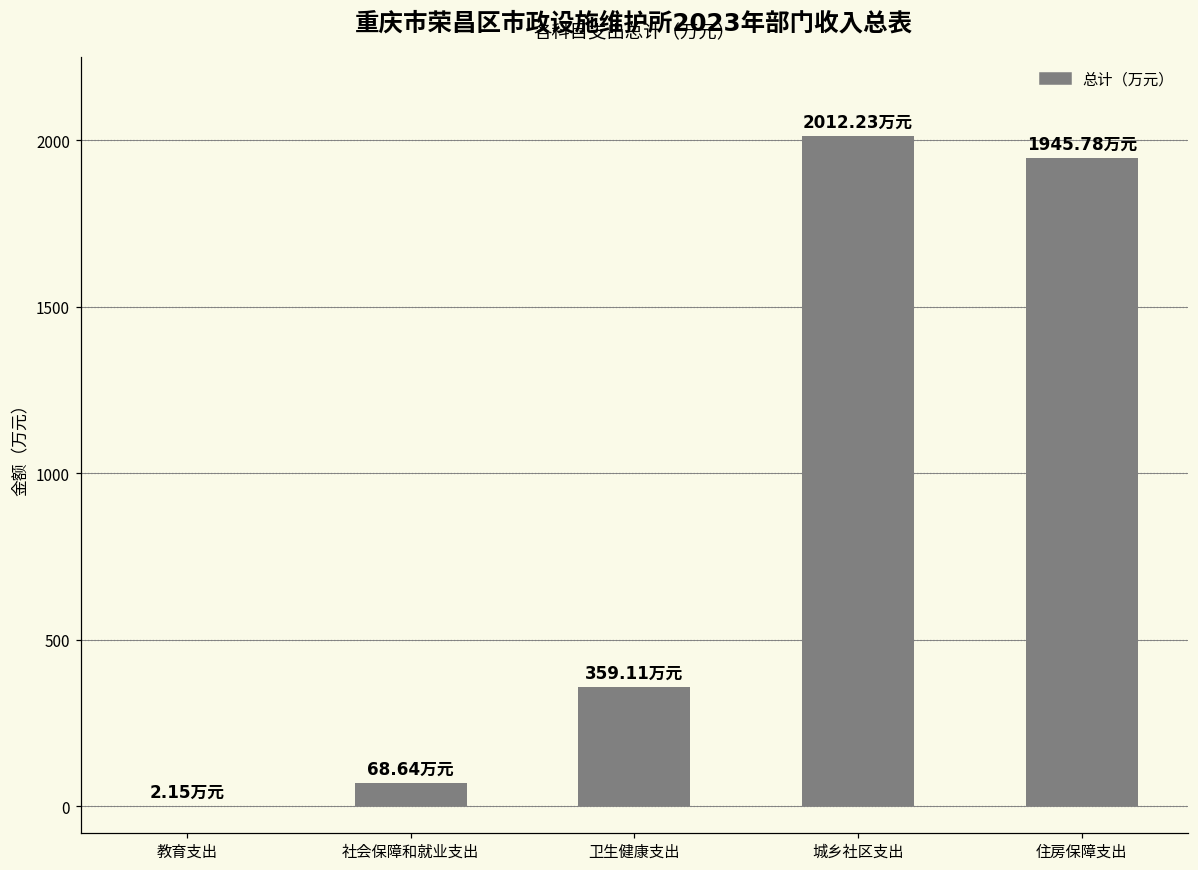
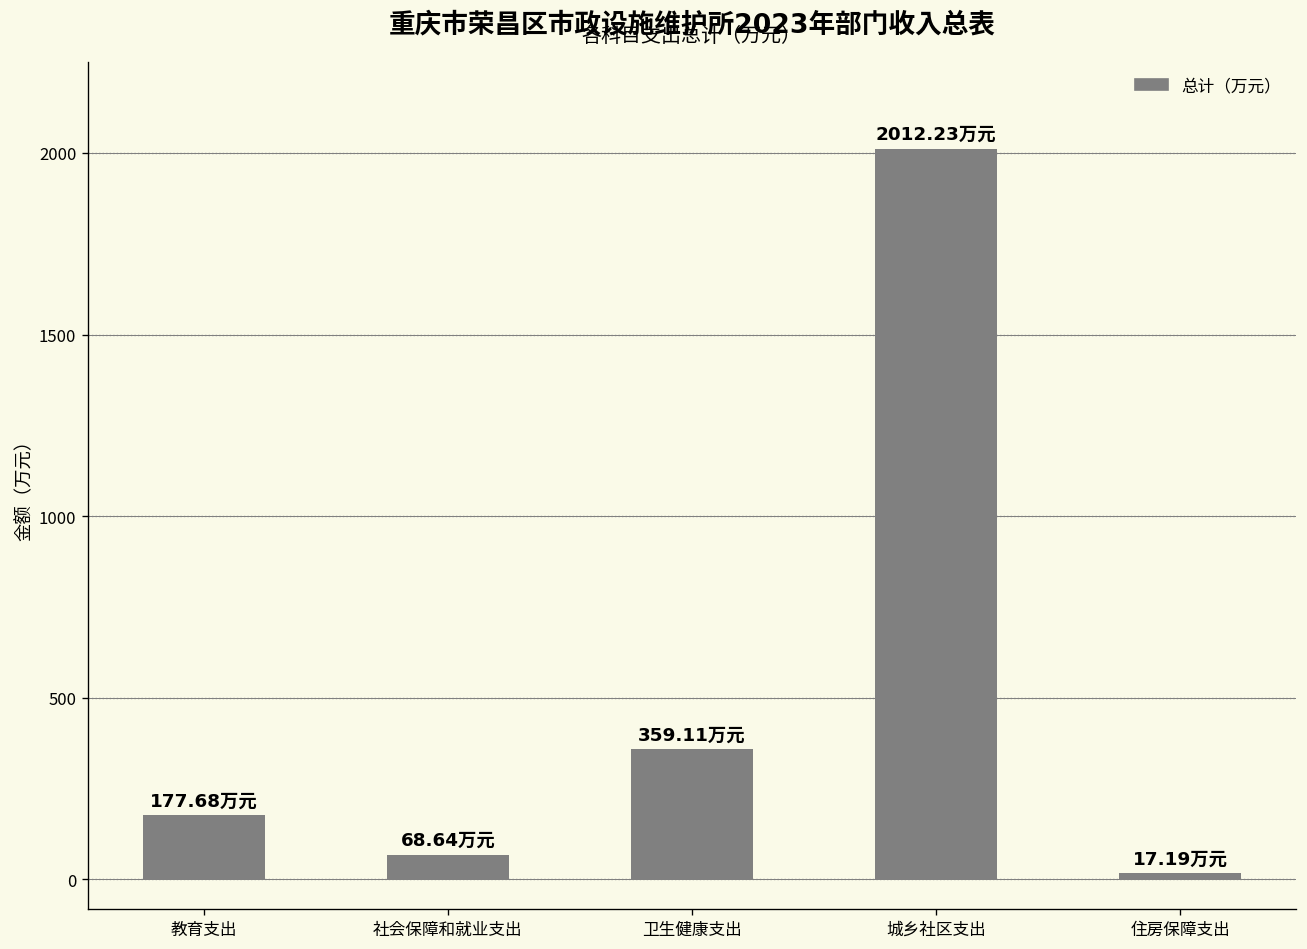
教育支出: 2.15 -> 177.68
住房保障支出: 1945.78 -> 17.19
